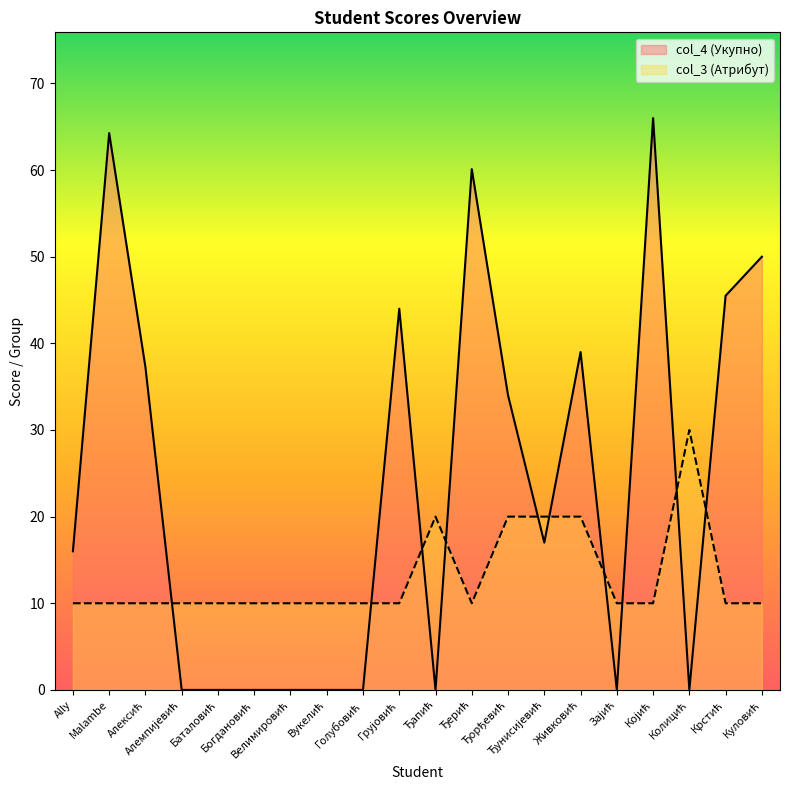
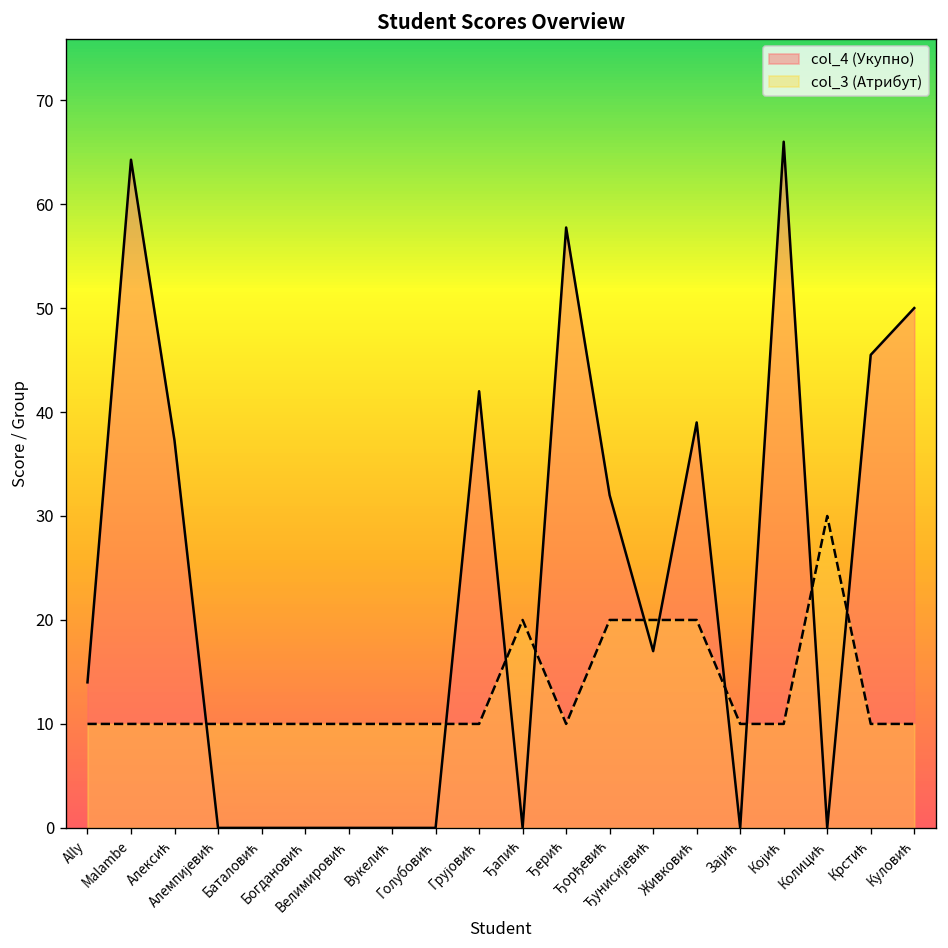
col_4 (Укупно), Ally: 16 -> 14
col_4 (Укупно), Грујовић: 44 -> 42
col_4 (Укупно), Ђерић: 60 -> 58
col_4 (Укупно), Ђорђевић: 34 -> 32
